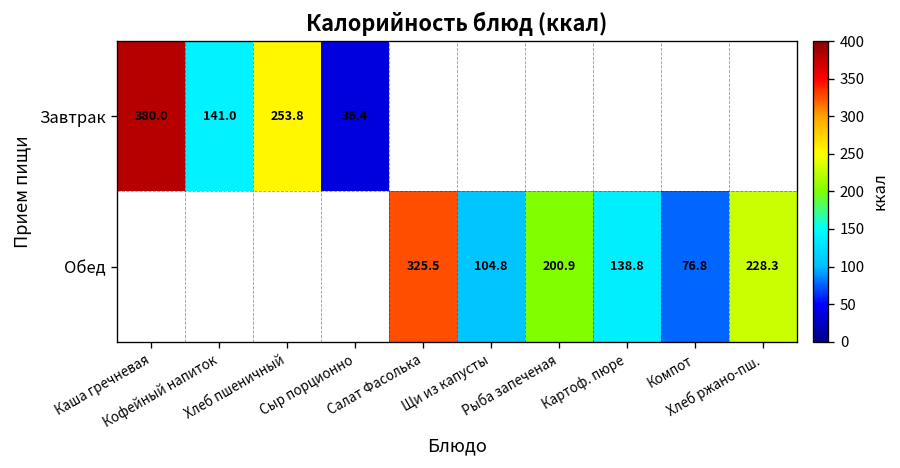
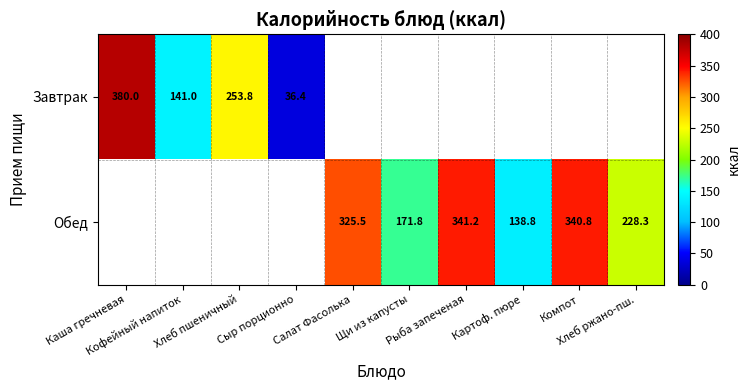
Обед, Щи из капусты: 104.8 -> 171.8
Обед, Рыба запеченая: 200.9 -> 341.2
Обед, Компот: 76.8 -> 340.8
